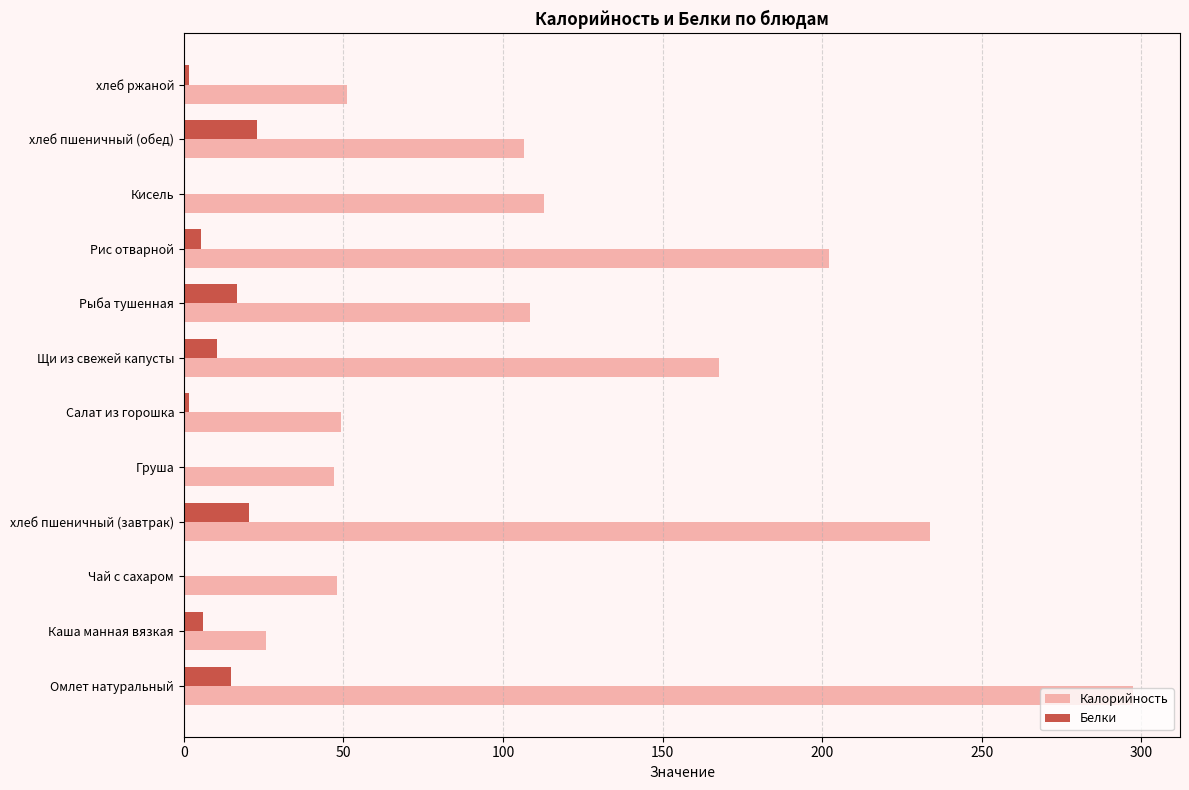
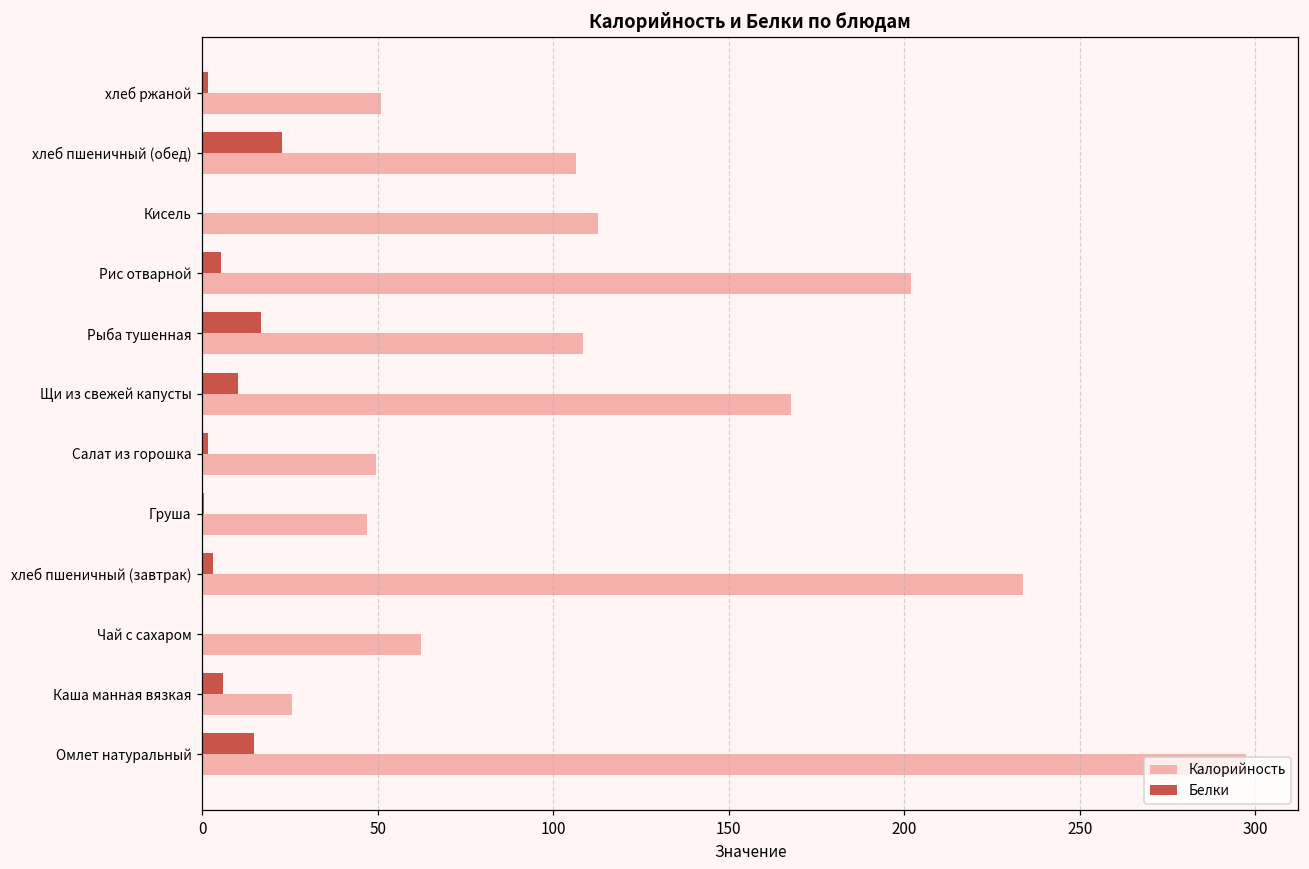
Белки, хлеб пшеничный (завтрак): 20 -> 3
Калорийность, Чай с сахаром: 48 -> 62
